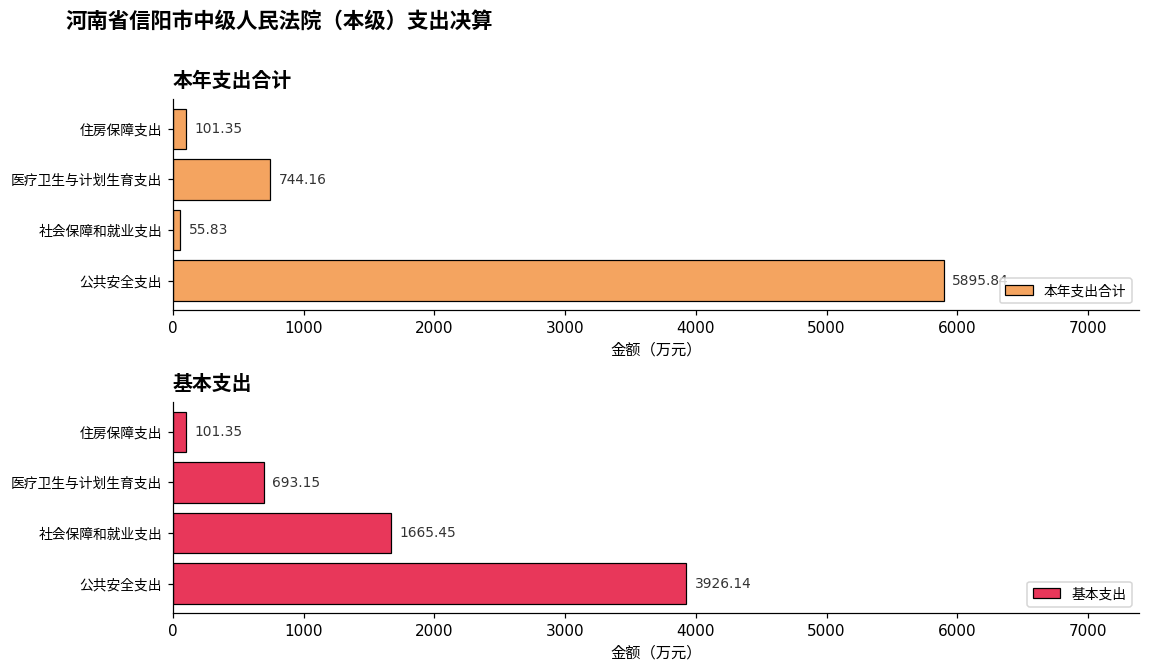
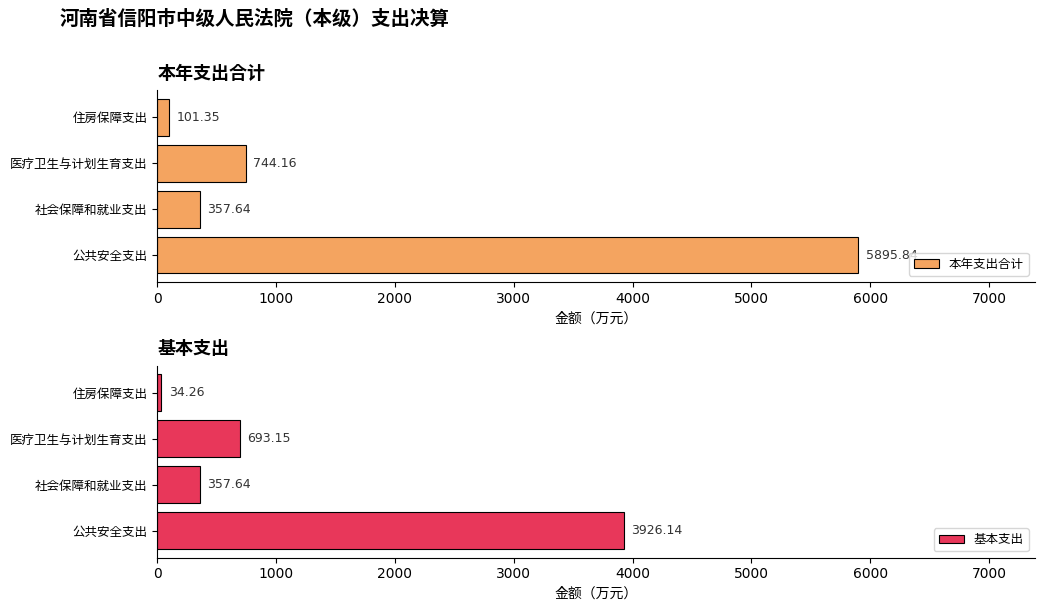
本年支出合计, 社会保障和就业支出: 55.83 -> 357.64
基本支出, 住房保障支出: 101.35 -> 34.26
基本支出, 社会保障和就业支出: 1665.45 -> 357.64
